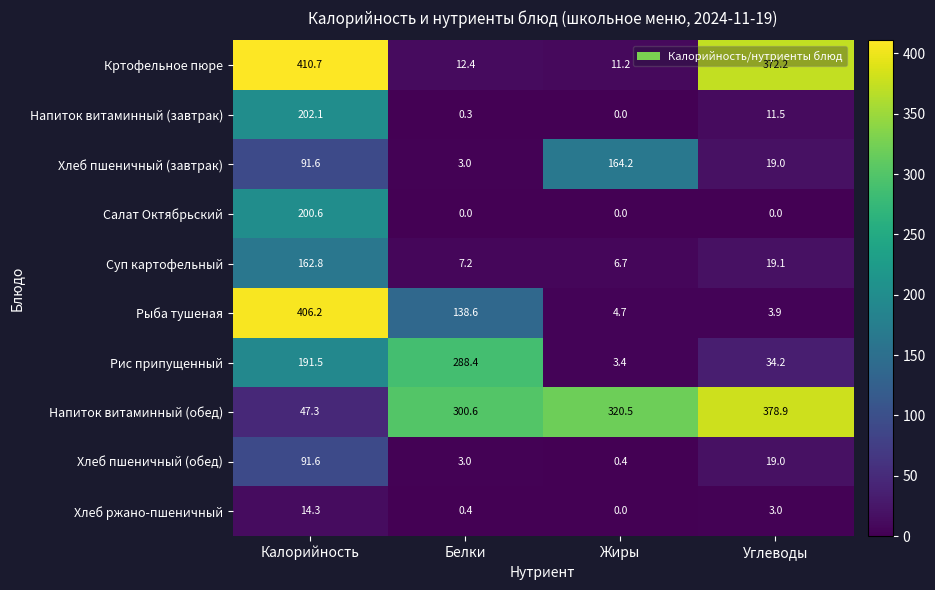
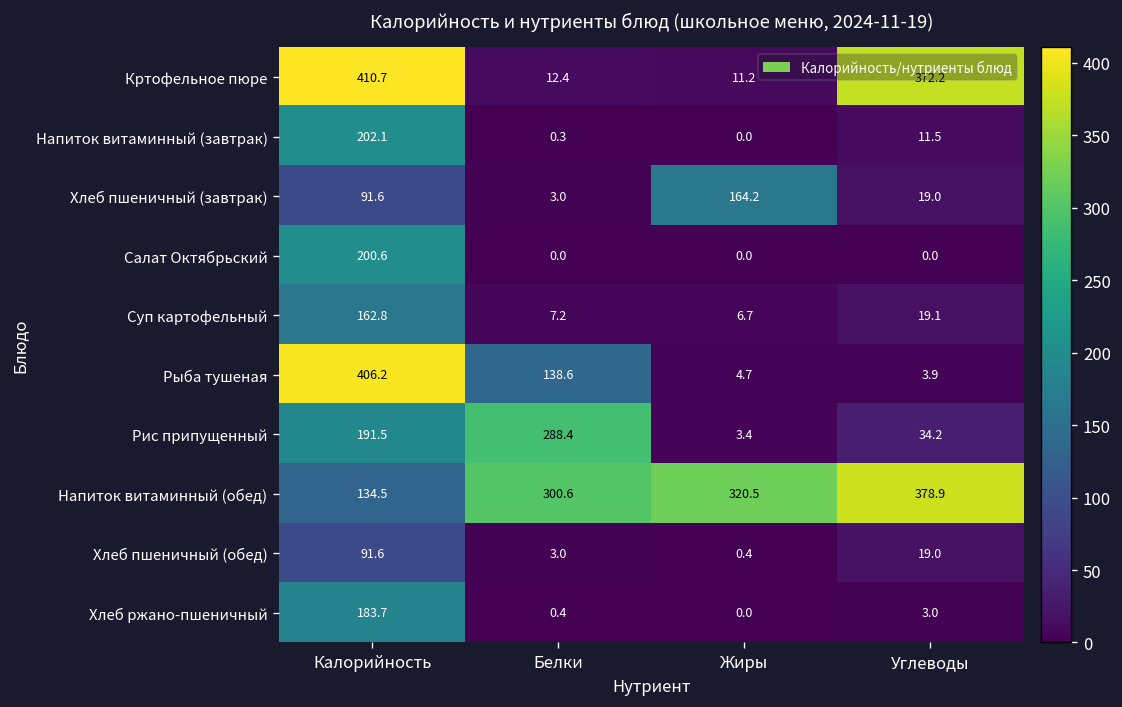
Напиток витаминный (обед), Калорийность: 47.3 -> 134.5
Хлеб ржано-пшеничный, Калорийность: 14.3 -> 183.7
